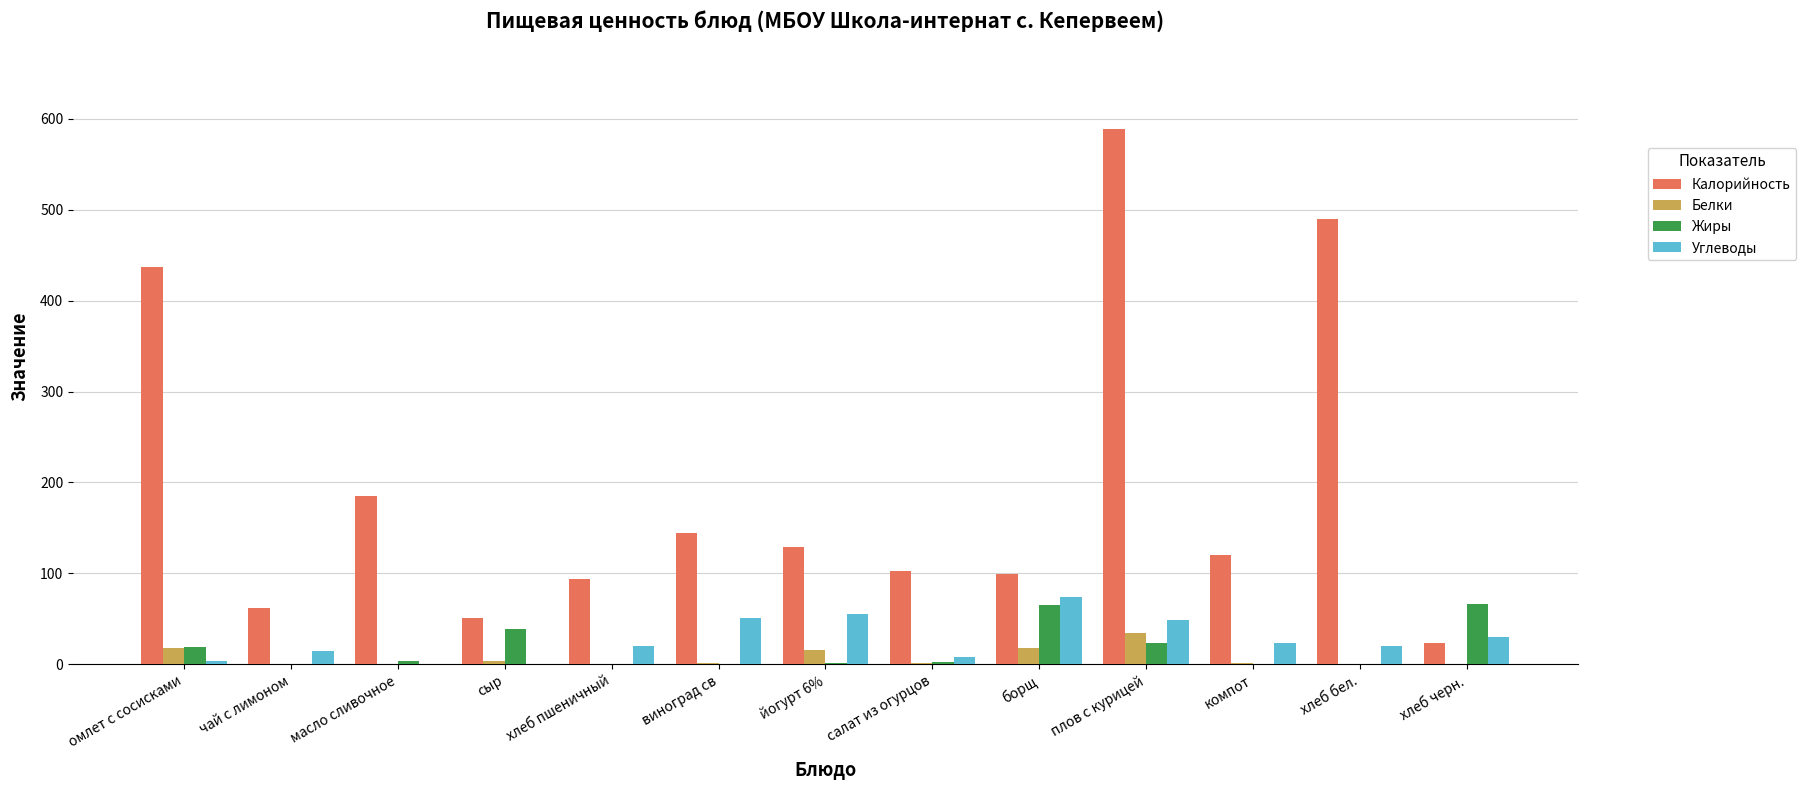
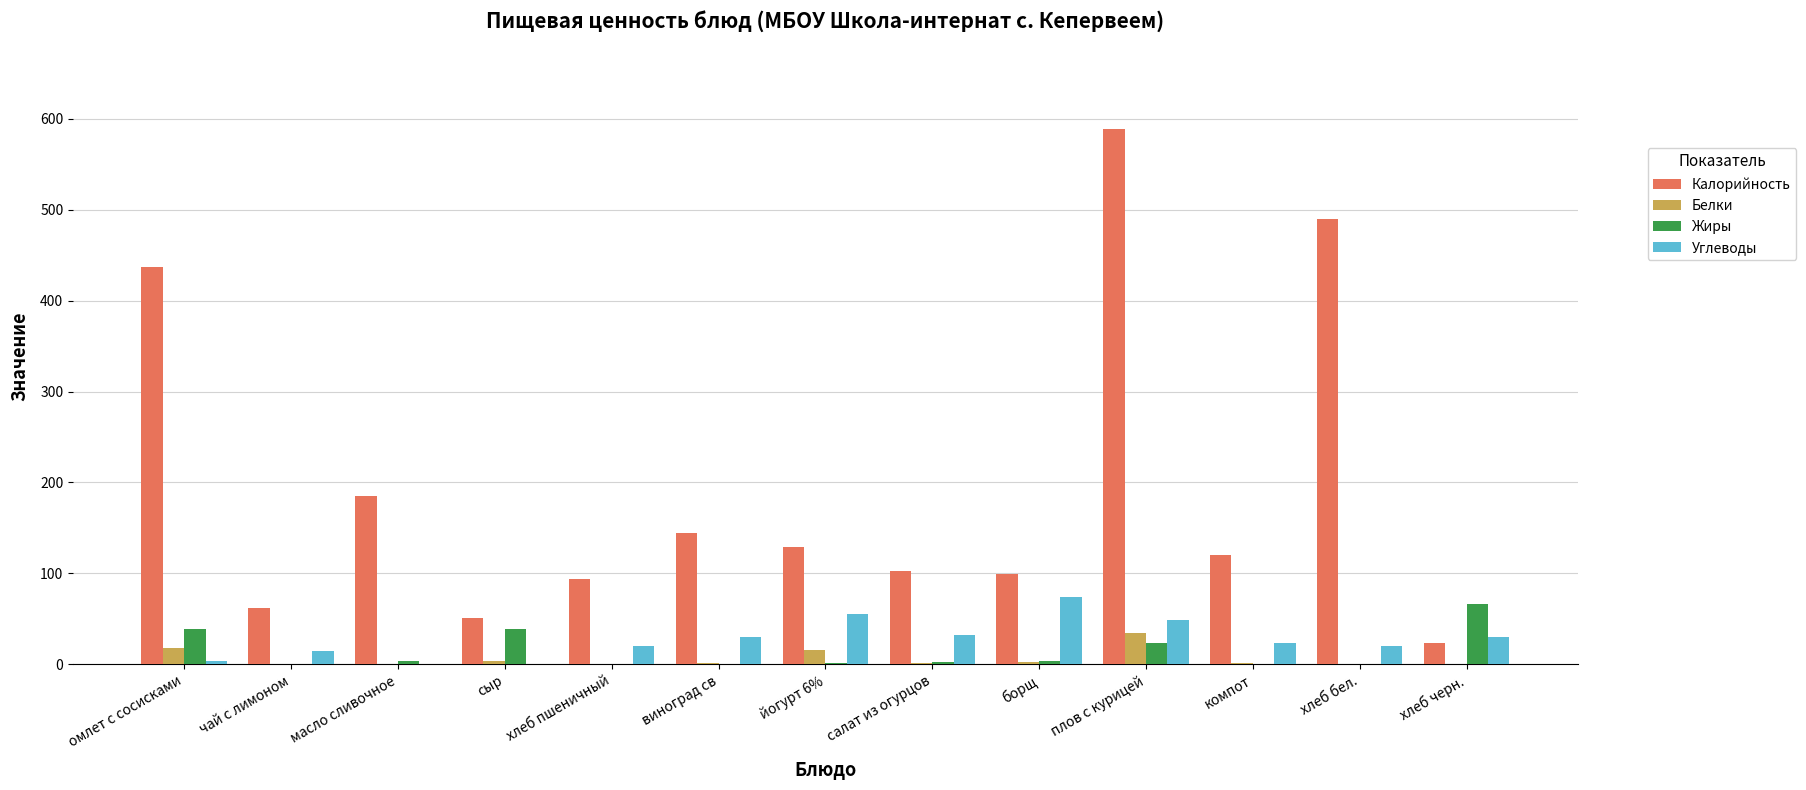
Жиры, омлет с сосисками: 20 -> 40
Углеводы, виноград св: 50 -> 30
Углеводы, салат из огурцов: 10 -> 30
Белки, борщ: 20 -> 0
Жиры, борщ: 70 -> 0
